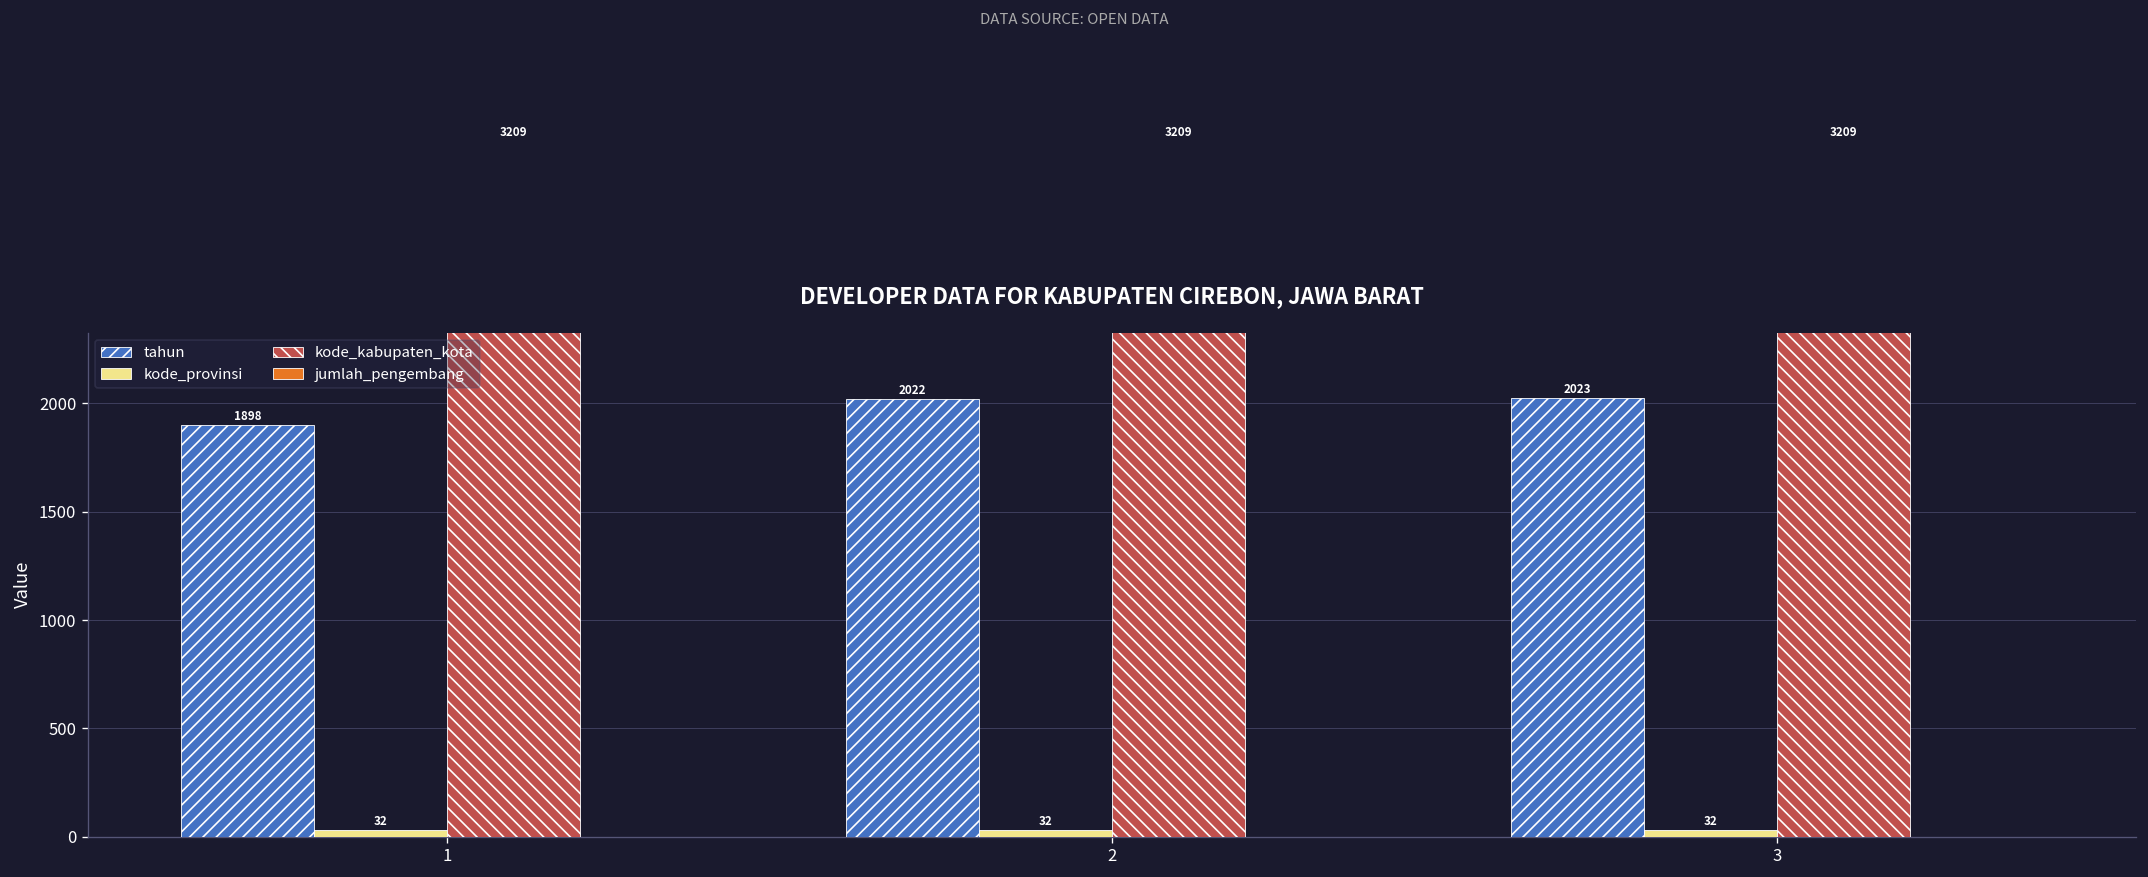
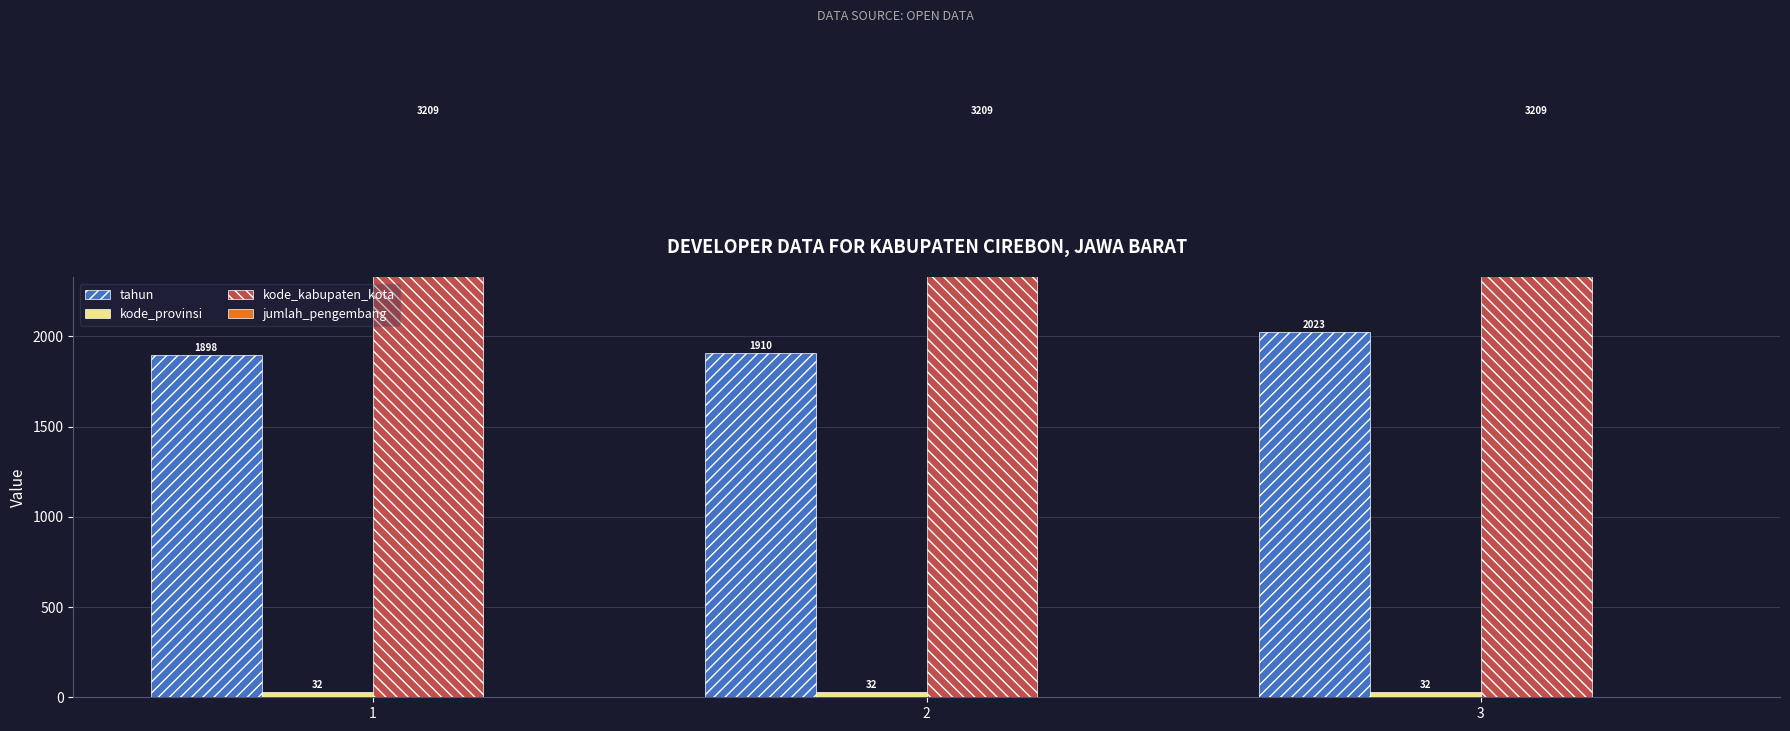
tahun, 2: 2022 -> 1910
